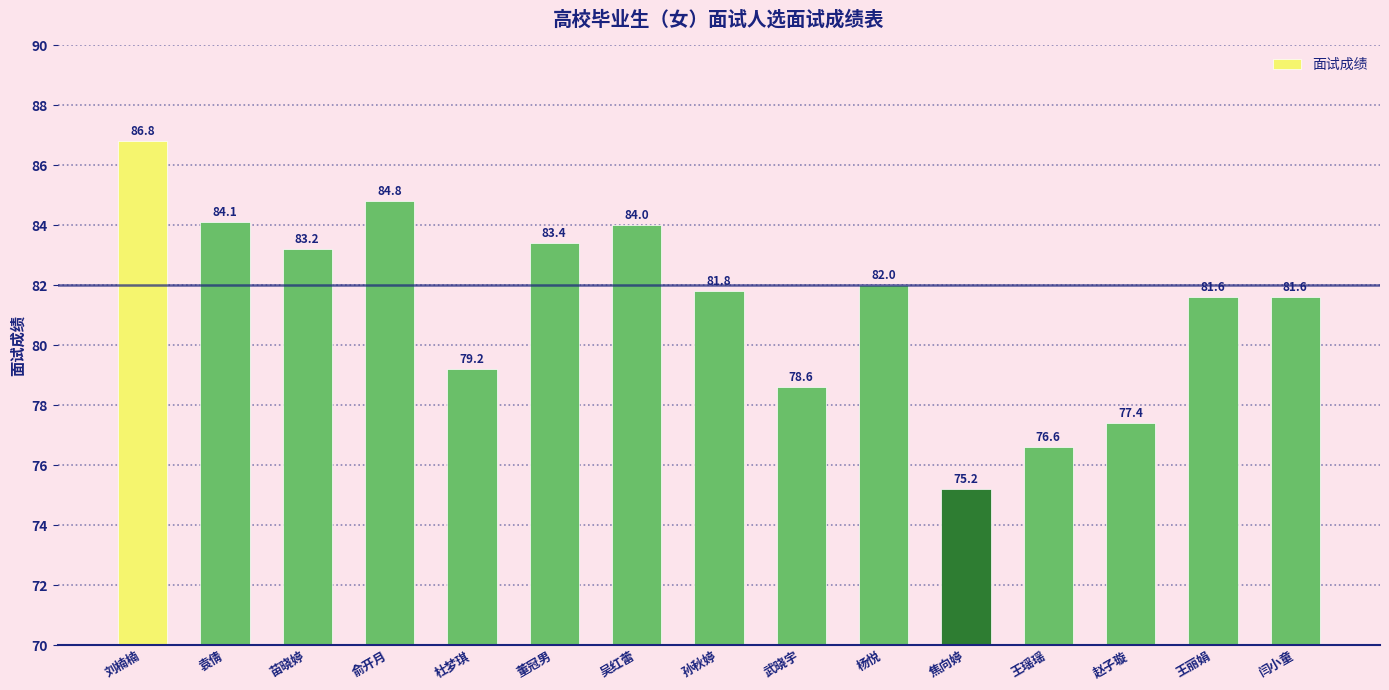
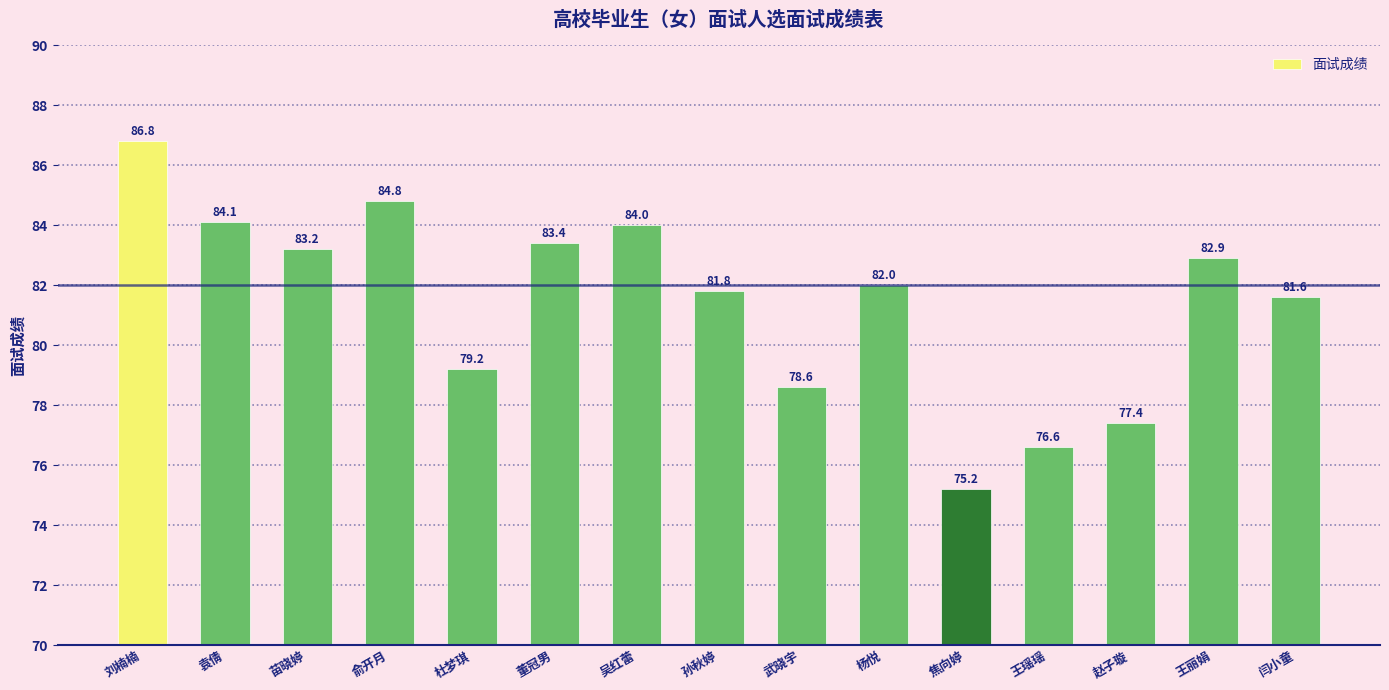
王丽娟: 81.6 -> 82.9
